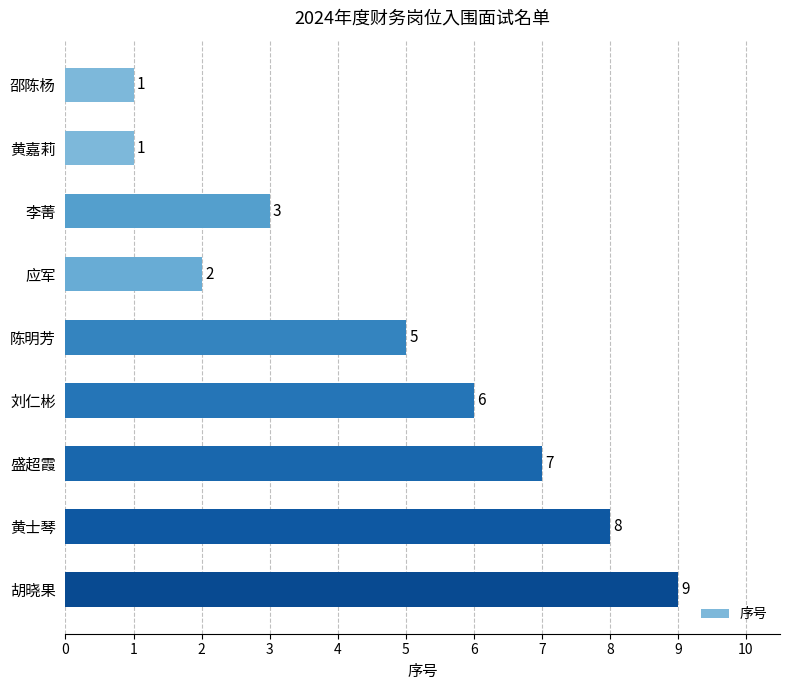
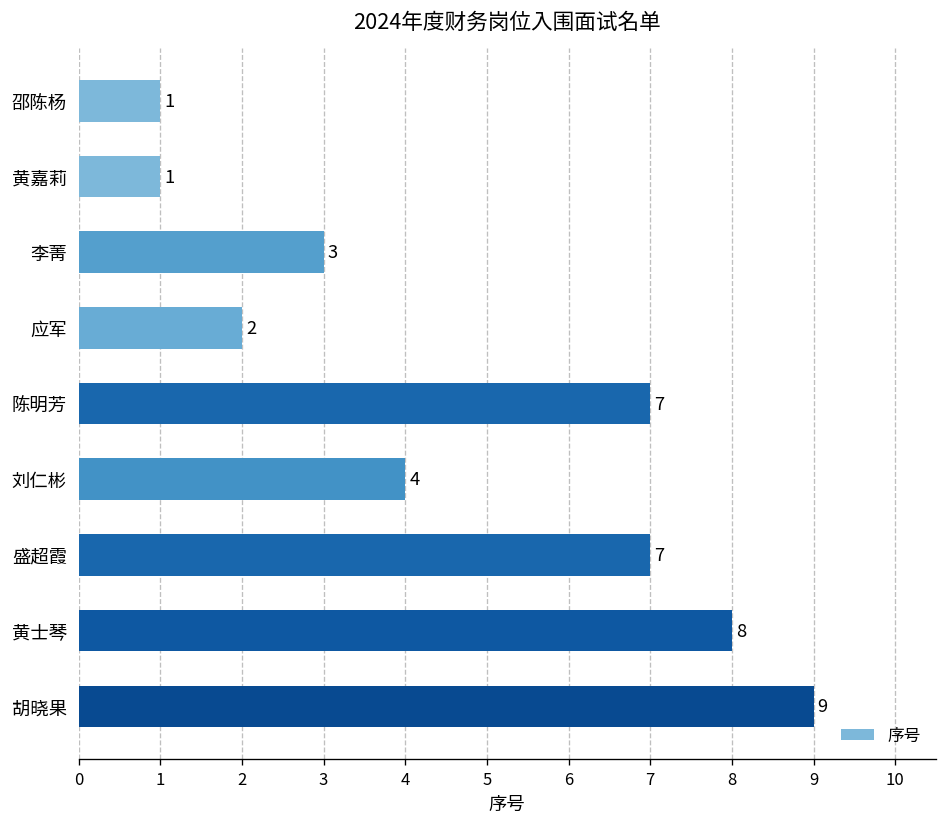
陈明芳: 5 -> 7
刘仁彬: 6 -> 4
